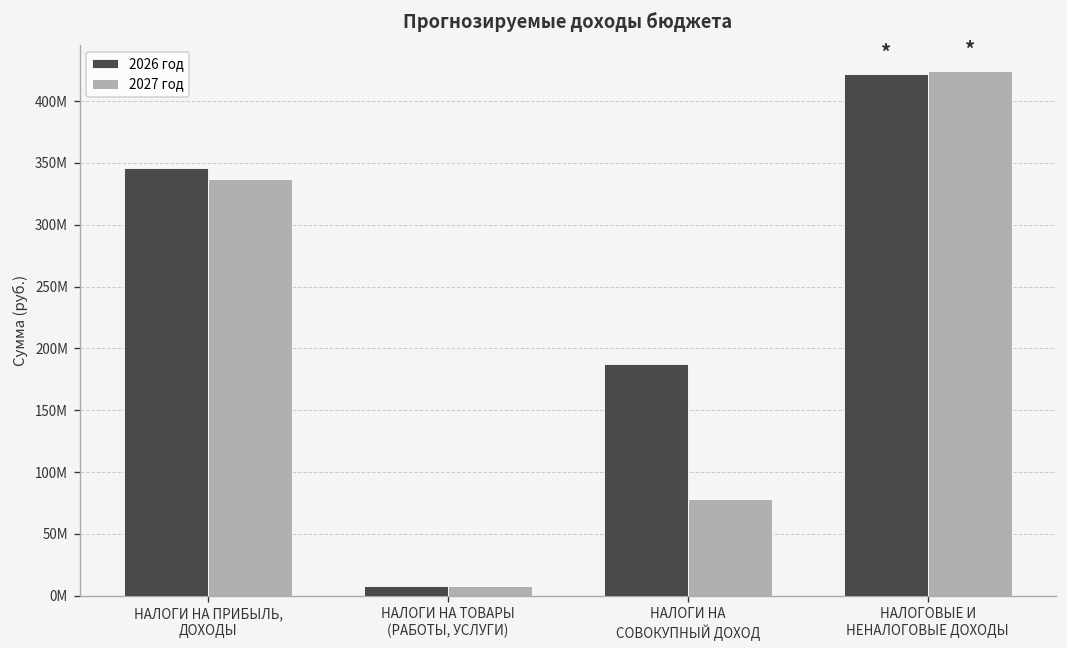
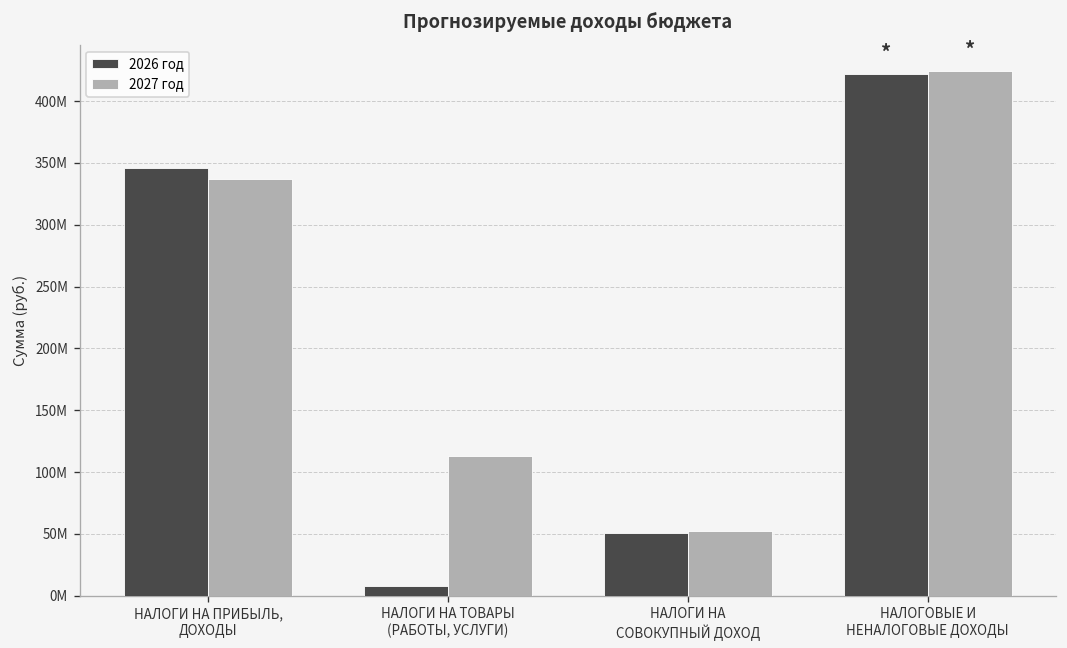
2027 год, НАЛОГИ НА ТОВАРЫ (РАБОТЫ, УСЛУГИ): 8000000 -> 113000000
2026 год, НАЛОГИ НА СОВОКУПНЫЙ ДОХОД: 187000000 -> 51000000
2027 год, НАЛОГИ НА СОВОКУПНЫЙ ДОХОД: 78000000 -> 52000000
